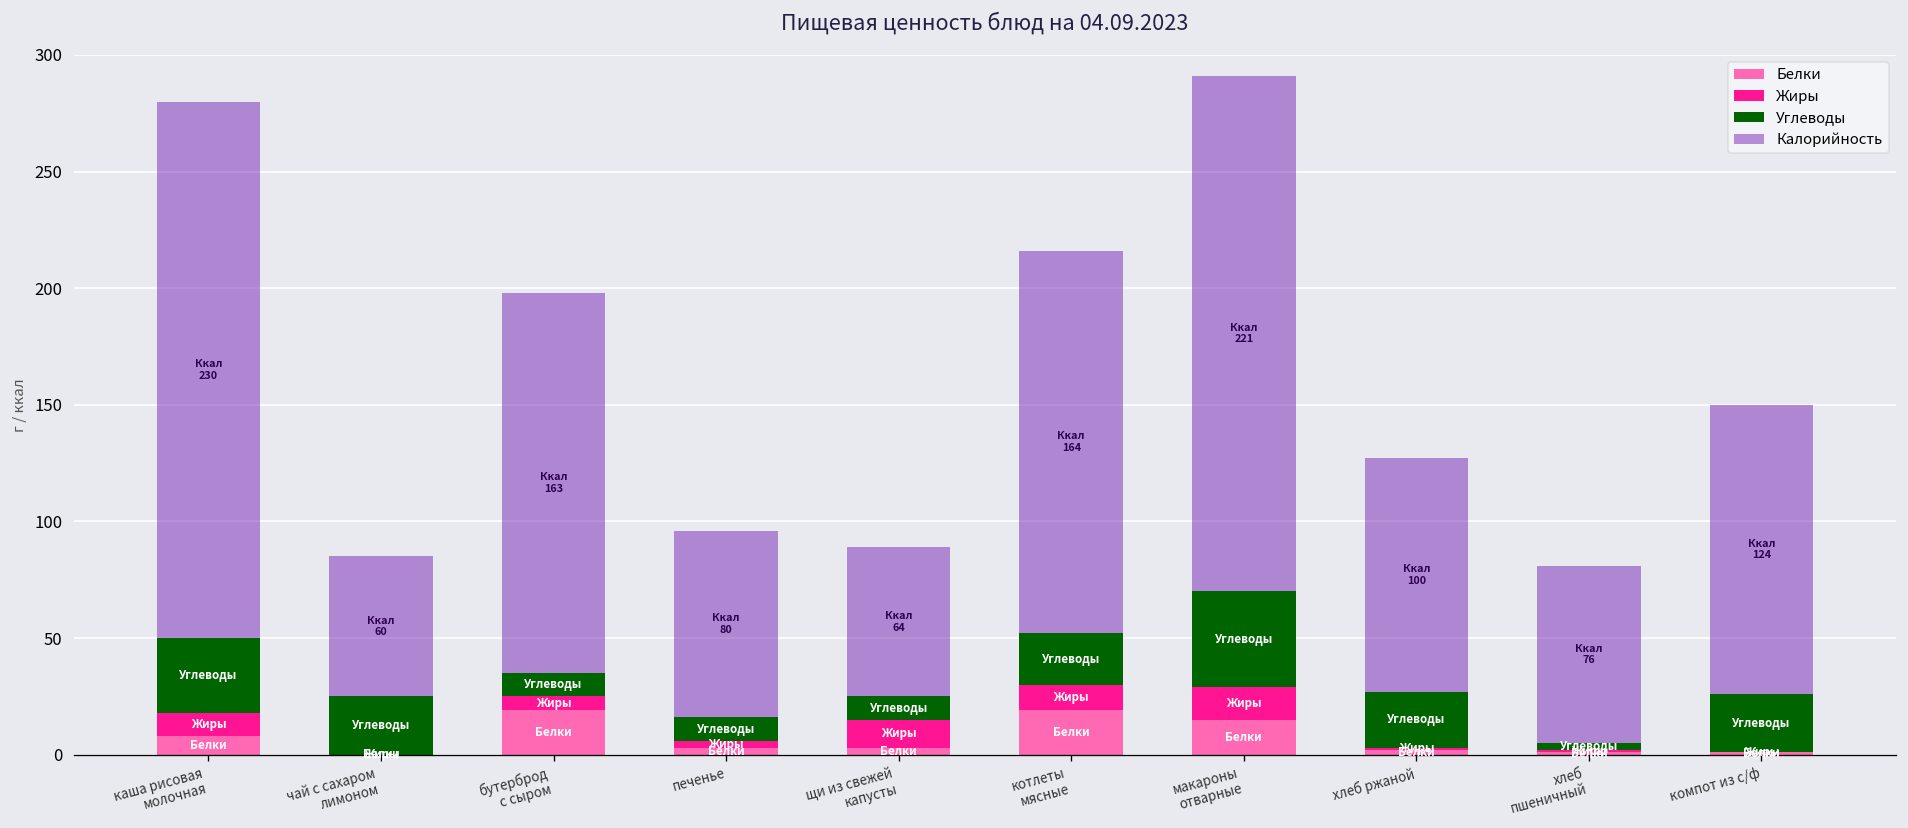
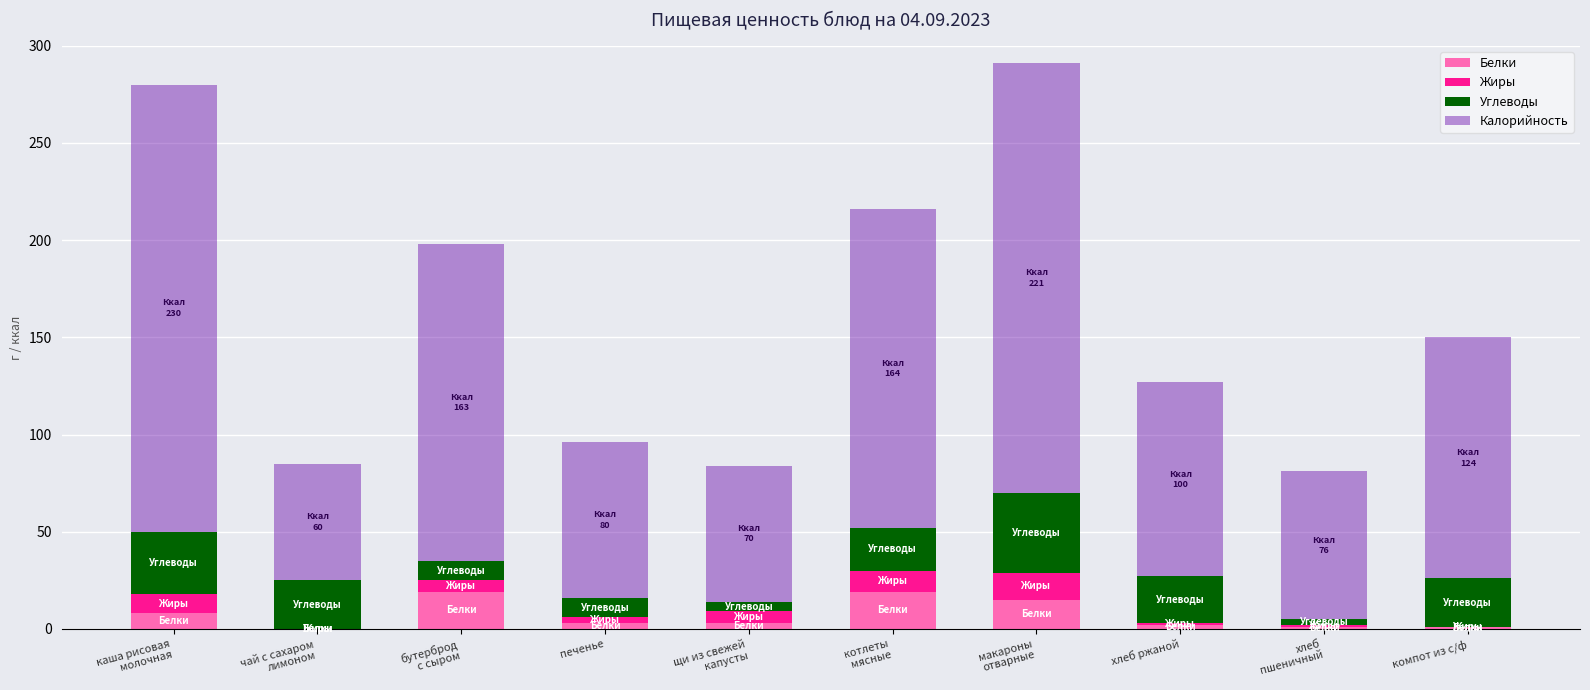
Жиры, щи из свежей капусты: 12 -> 6
Углеводы, щи из свежей капусты: 10 -> 5
Калорийность, щи из свежей капусты: 64 -> 70
